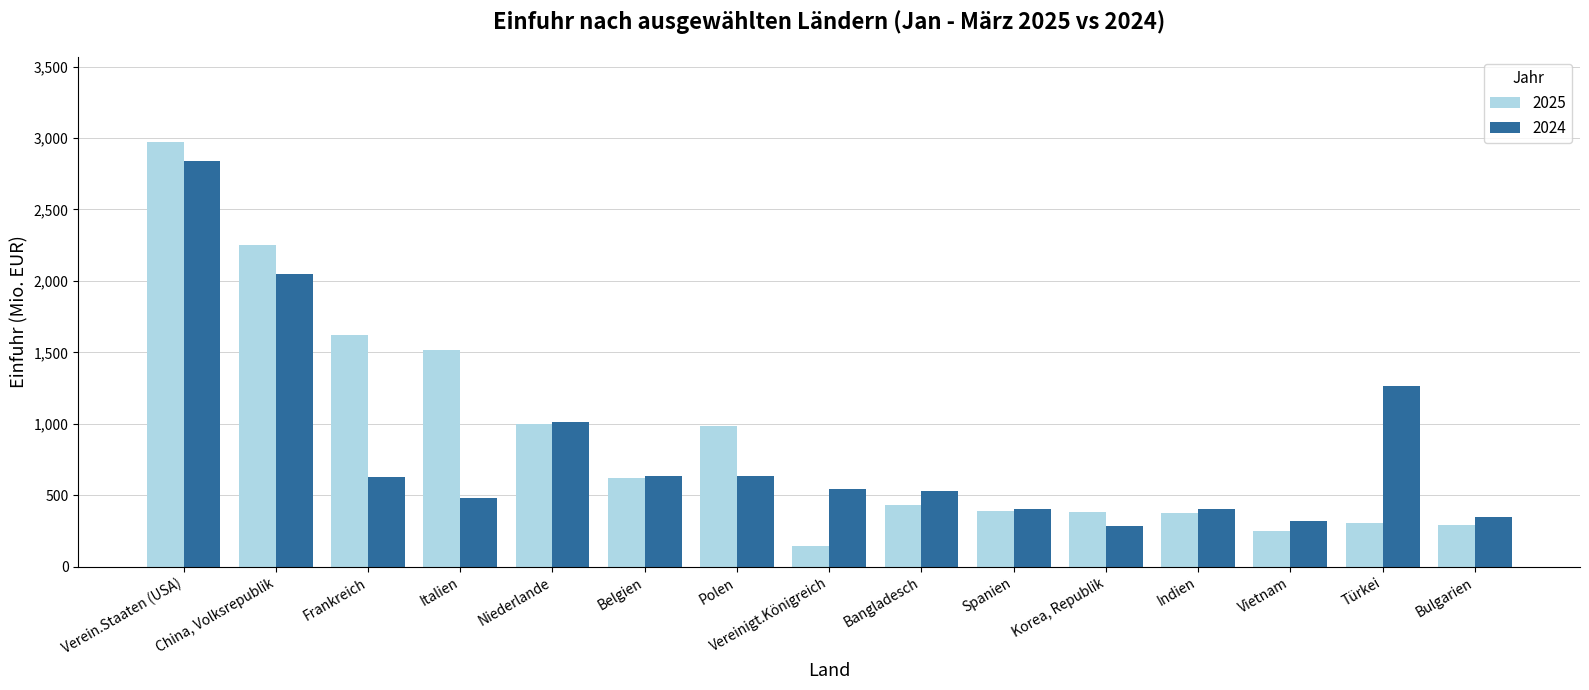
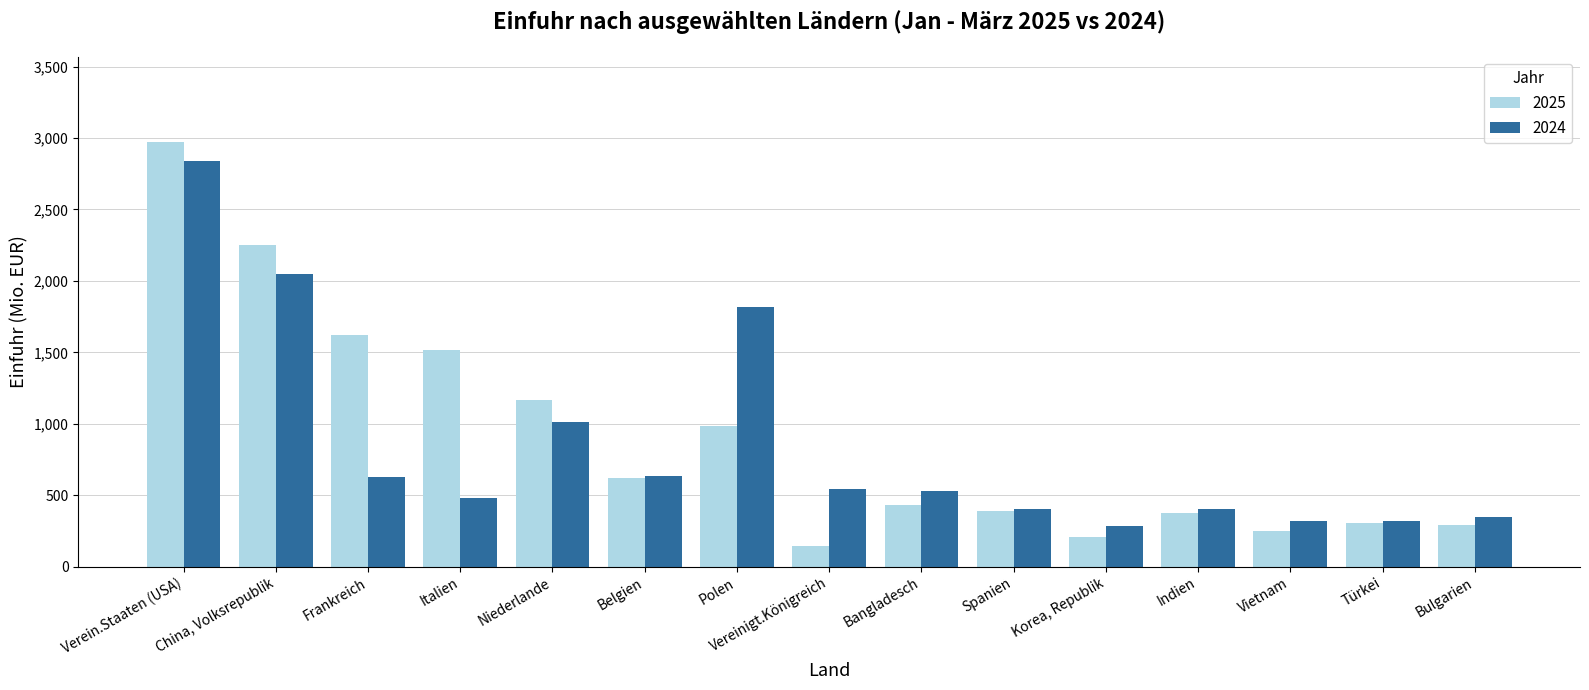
2025, Niederlande: 1,000 -> 1,170
2024, Polen: 640 -> 1,810
2025, Korea, Republik: 380 -> 210
2024, Türkei: 1,260 -> 320
